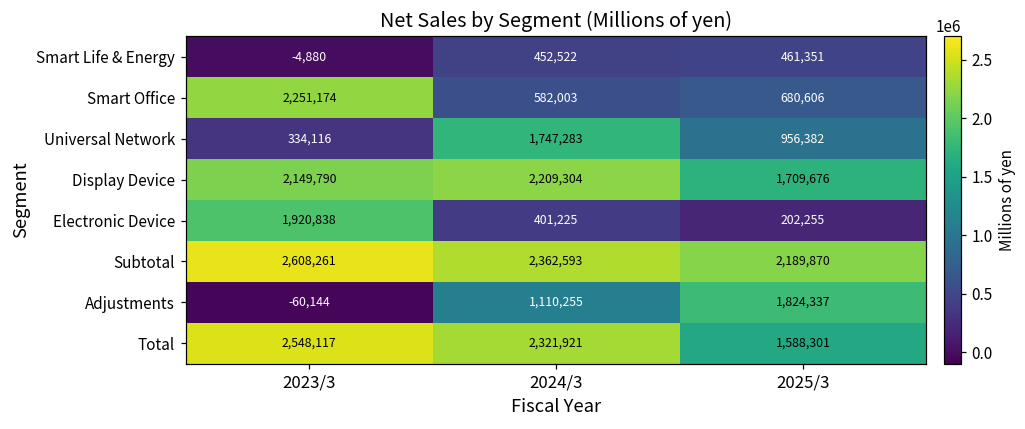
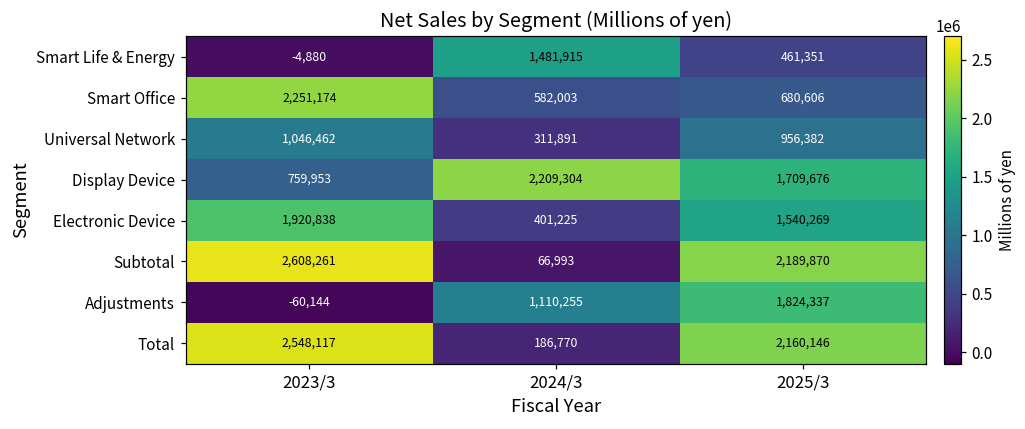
Smart Life & Energy, 2024/3: 452,522 -> 1,481,915
Universal Network, 2023/3: 334,116 -> 1,046,462
Universal Network, 2024/3: 1,747,283 -> 311,891
Display Device, 2023/3: 2,149,790 -> 759,953
Electronic Device, 2025/3: 202,255 -> 1,540,269
Subtotal, 2024/3: 2,362,593 -> 66,993
Total, 2024/3: 2,321,921 -> 186,770
Total, 2025/3: 1,588,301 -> 2,160,146
